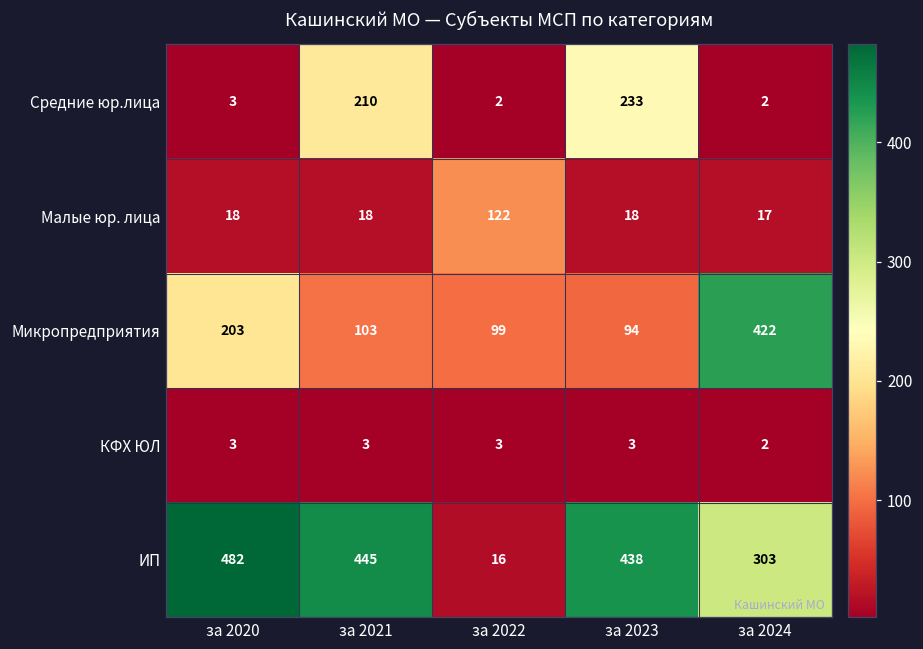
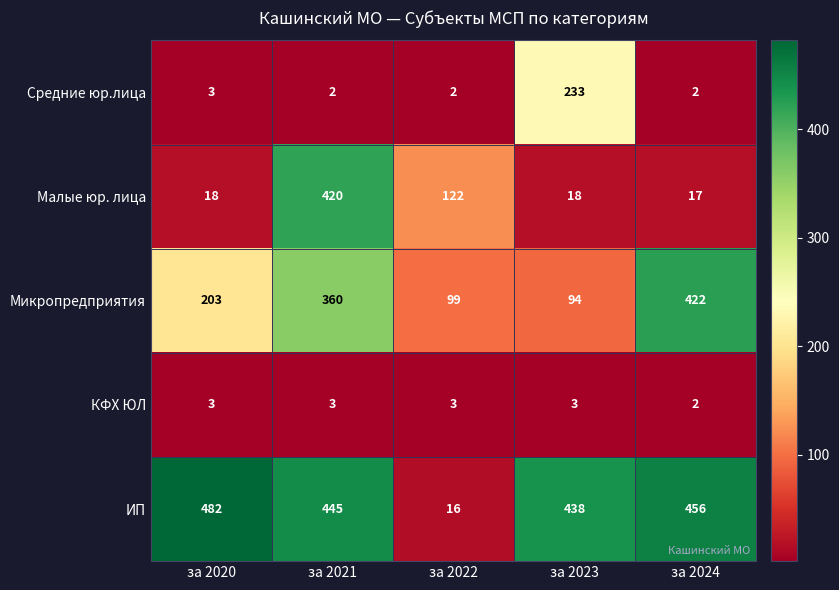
Средние юр.лица, за 2021: 210 -> 2
Малые юр. лица, за 2021: 18 -> 420
Микропредприятия, за 2021: 103 -> 360
ИП, за 2024: 303 -> 456
